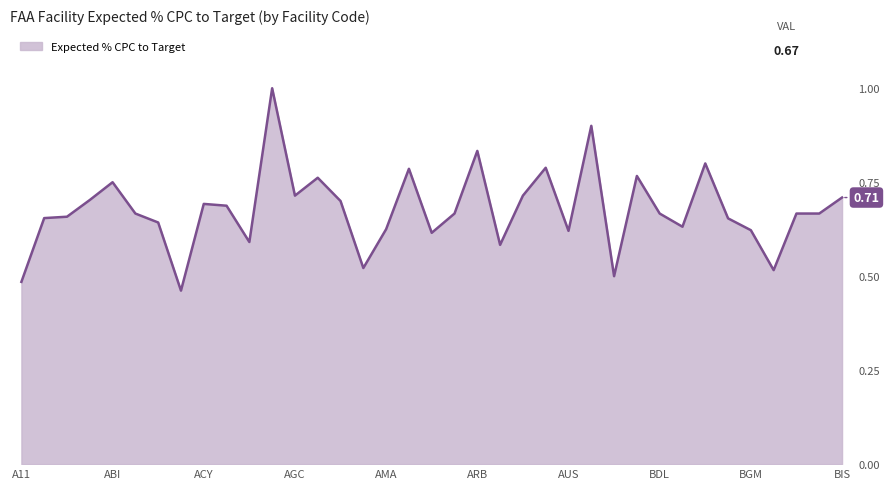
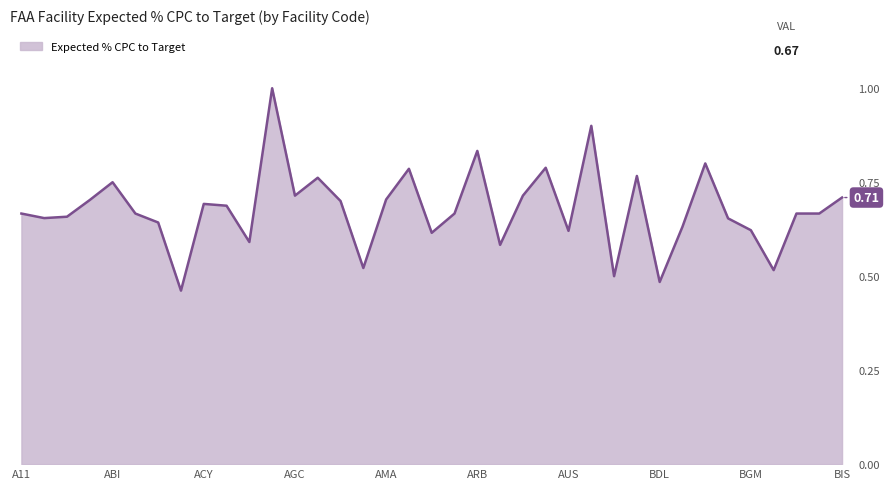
A11: 0.48 -> 0.67
AMA: 0.63 -> 0.70
BDL: 0.67 -> 0.48
